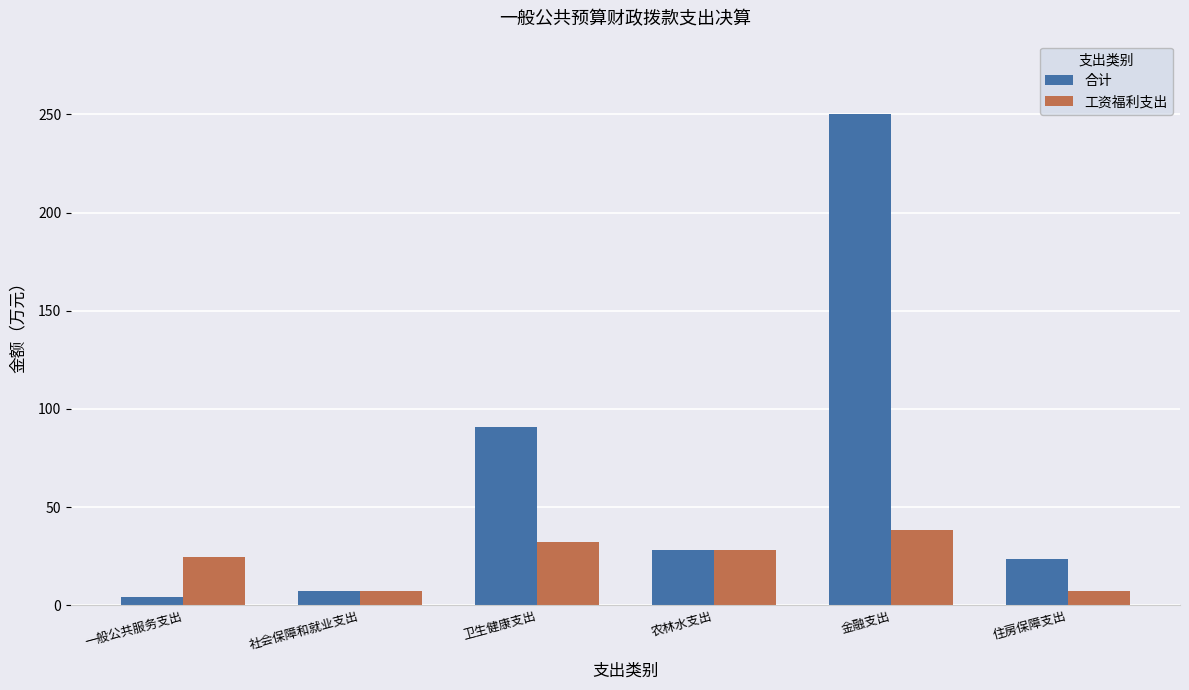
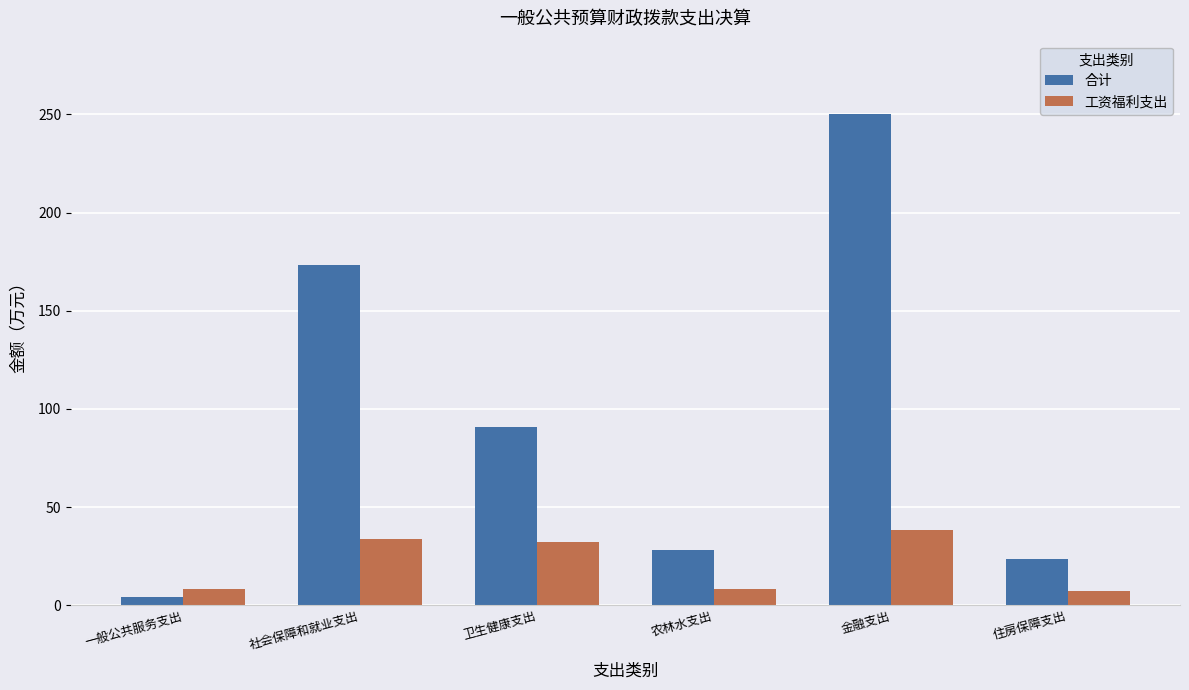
工资福利支出, 一般公共服务支出: 25 -> 8
合计, 社会保障和就业支出: 7 -> 173
工资福利支出, 社会保障和就业支出: 7 -> 34
工资福利支出, 农林水支出: 28 -> 8
